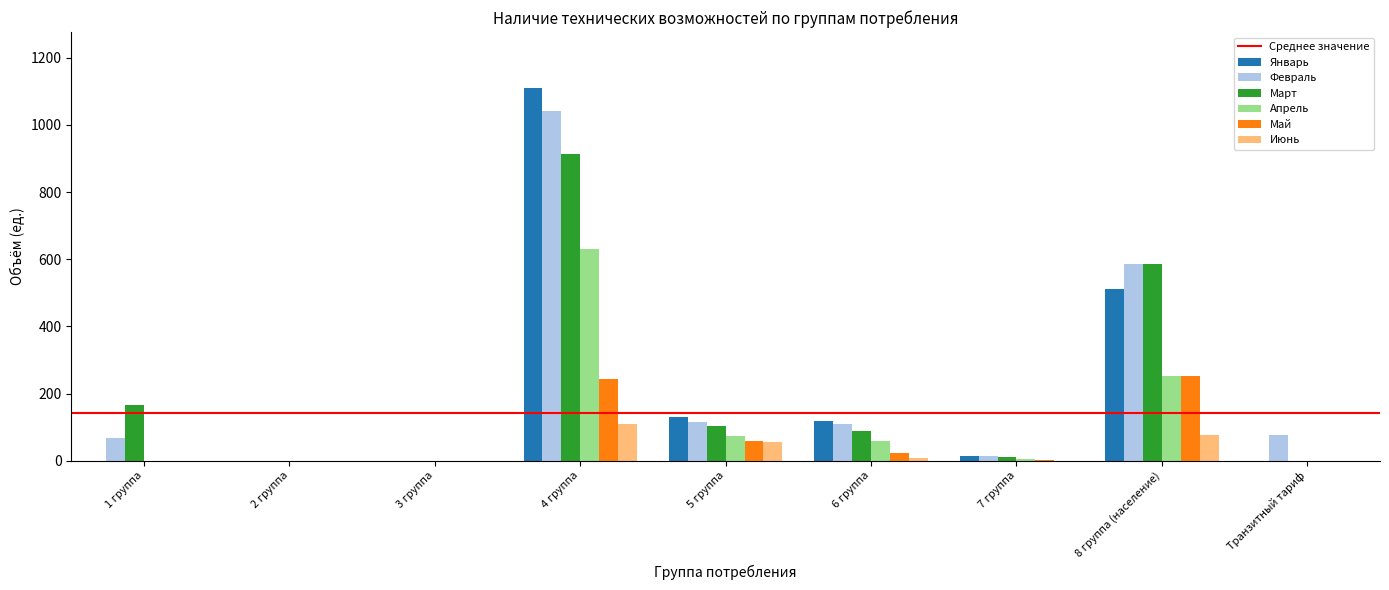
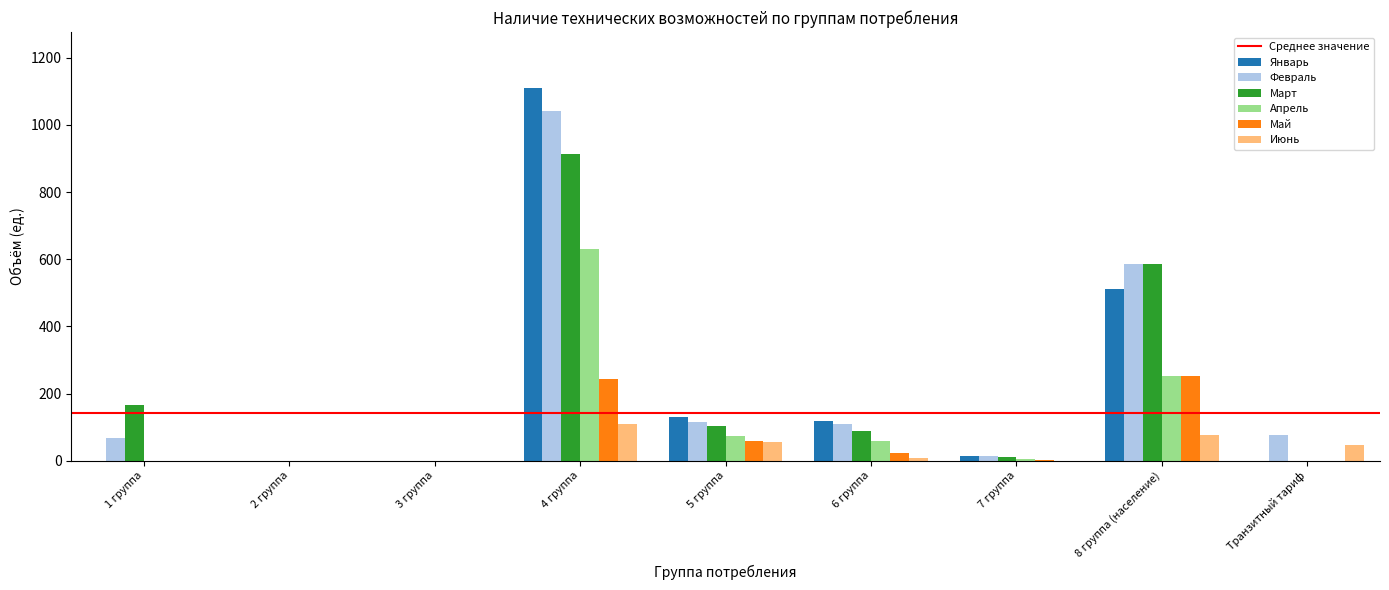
Июнь, Транзитный тариф: 0 -> 50
